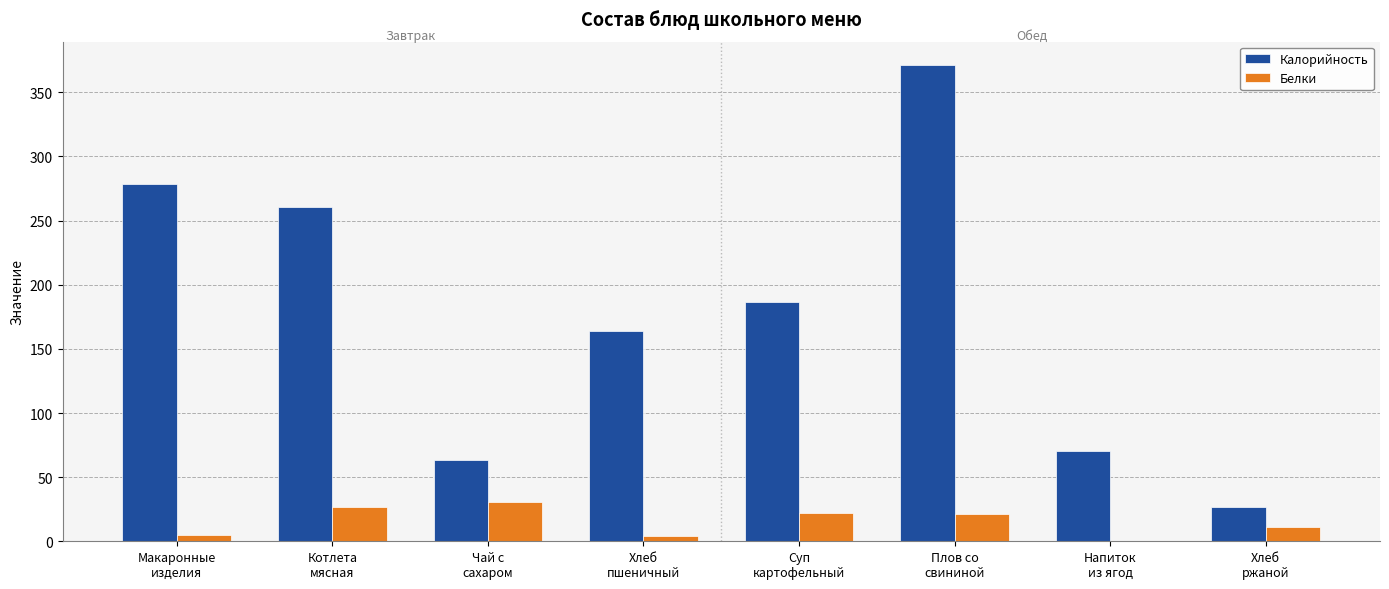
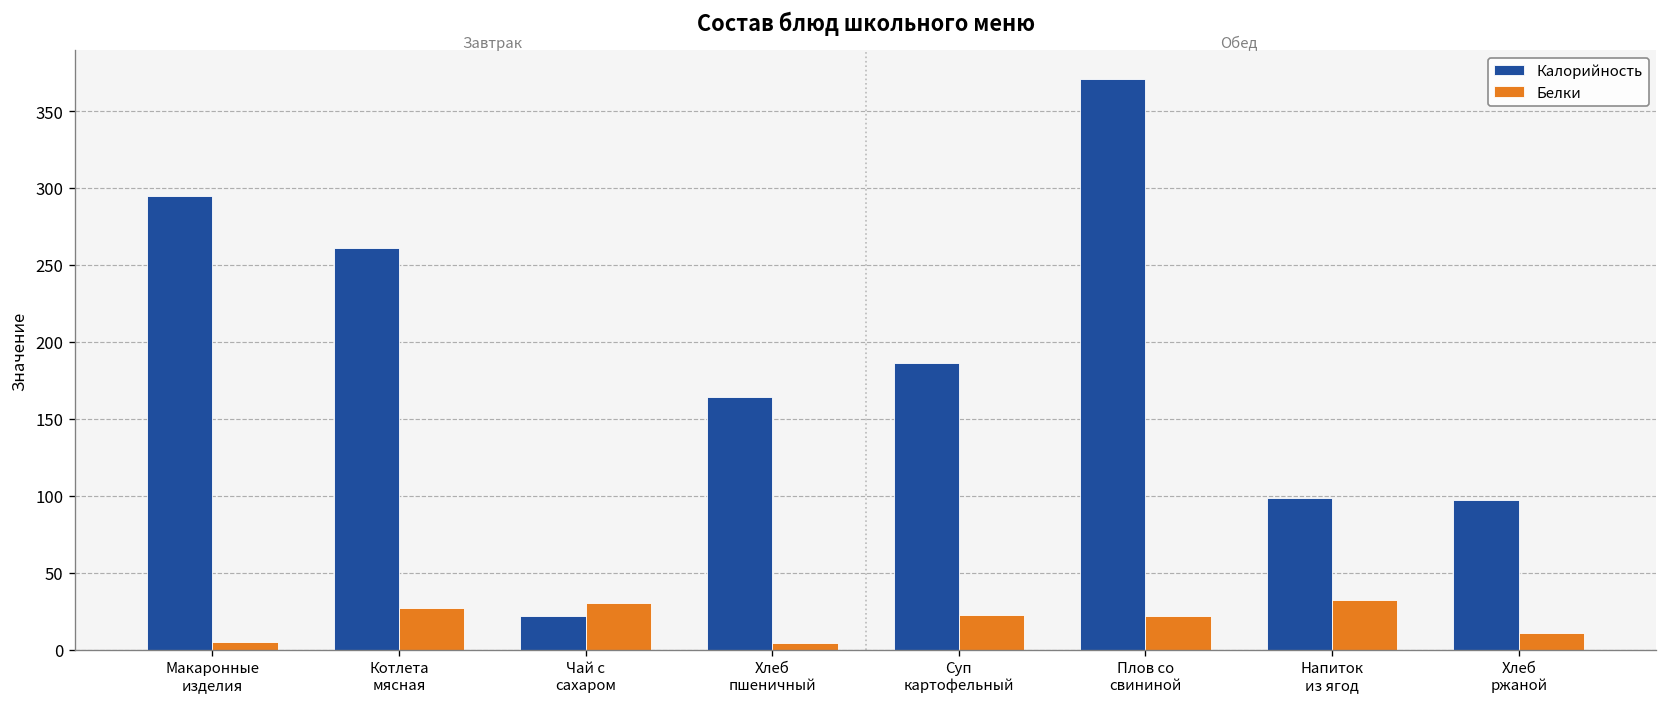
Калорийность, Макаронные изделия: 278 -> 295
Калорийность, Чай с сахаром: 63 -> 22
Калорийность, Напиток из ягод: 70 -> 99
Белки, Напиток из ягод: 0 -> 32
Калорийность, Хлеб ржаной: 27 -> 98
